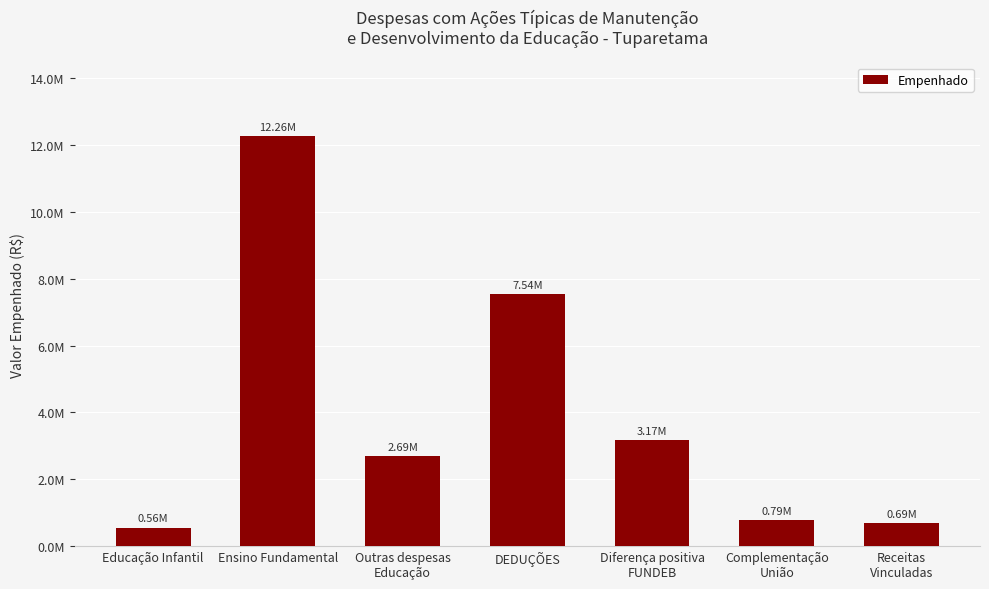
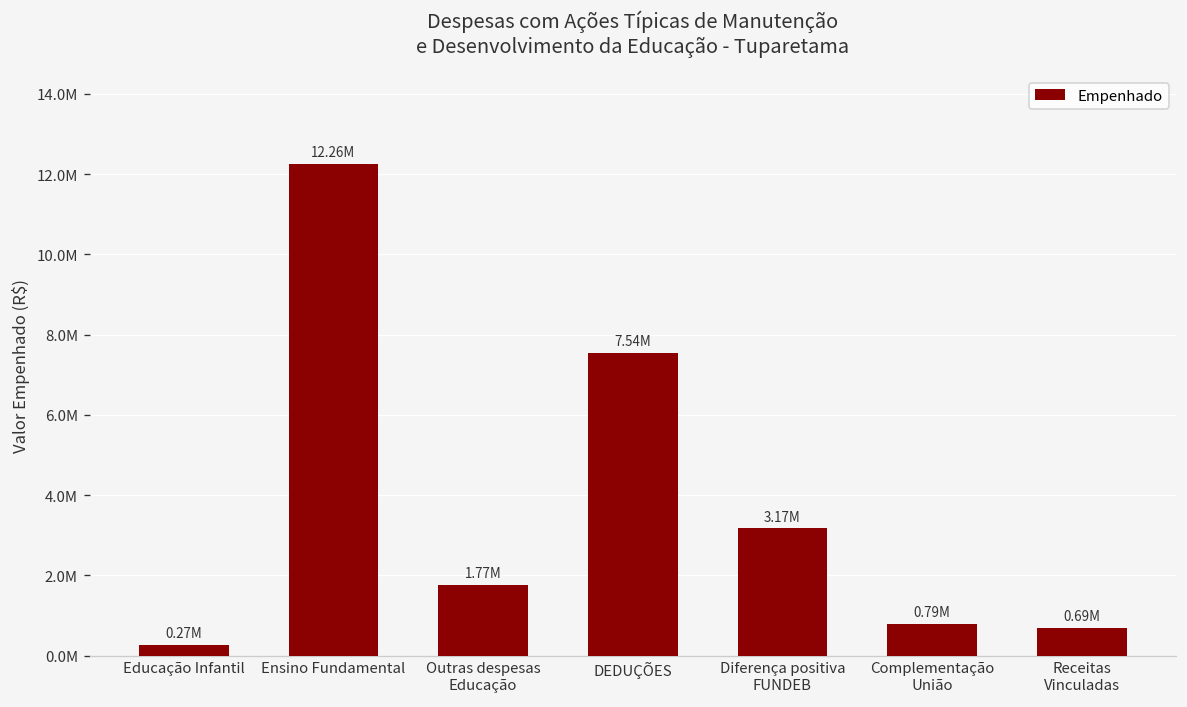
Educação Infantil: 0.56M -> 0.27M
Outras despesas Educação: 2.69M -> 1.77M
